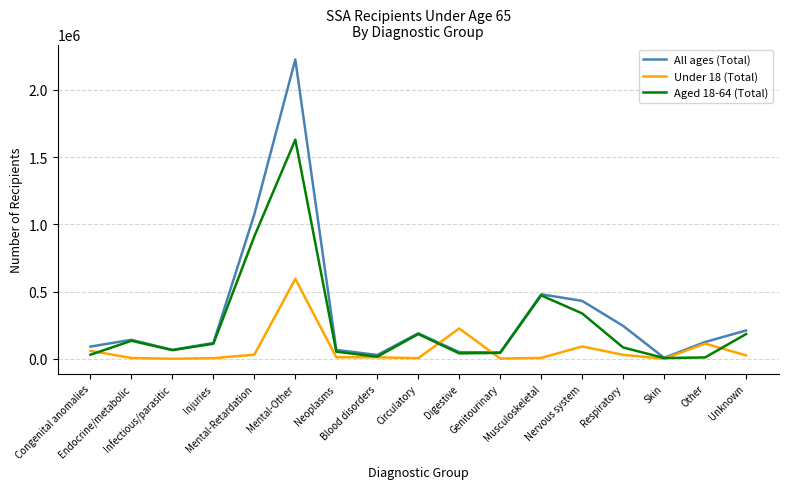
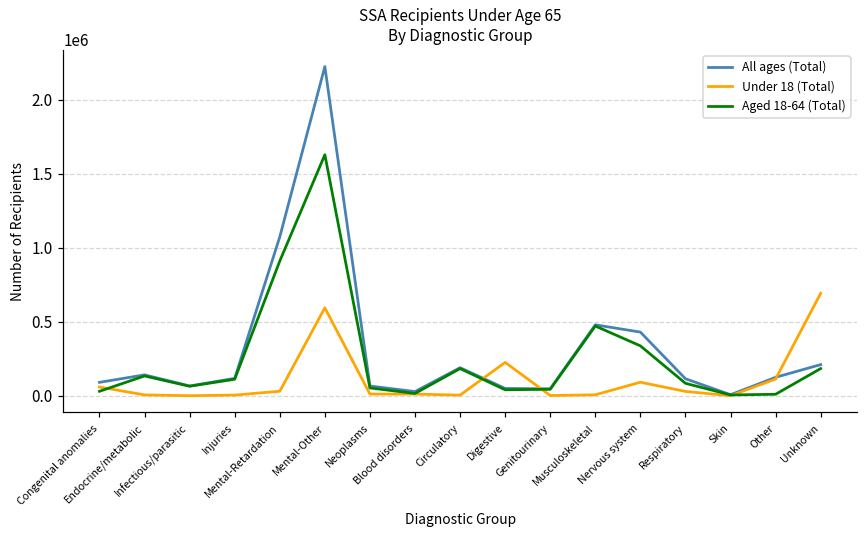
All ages (Total), Respiratory: 250000 -> 120000
Under 18 (Total), Unknown: 30000 -> 690000
